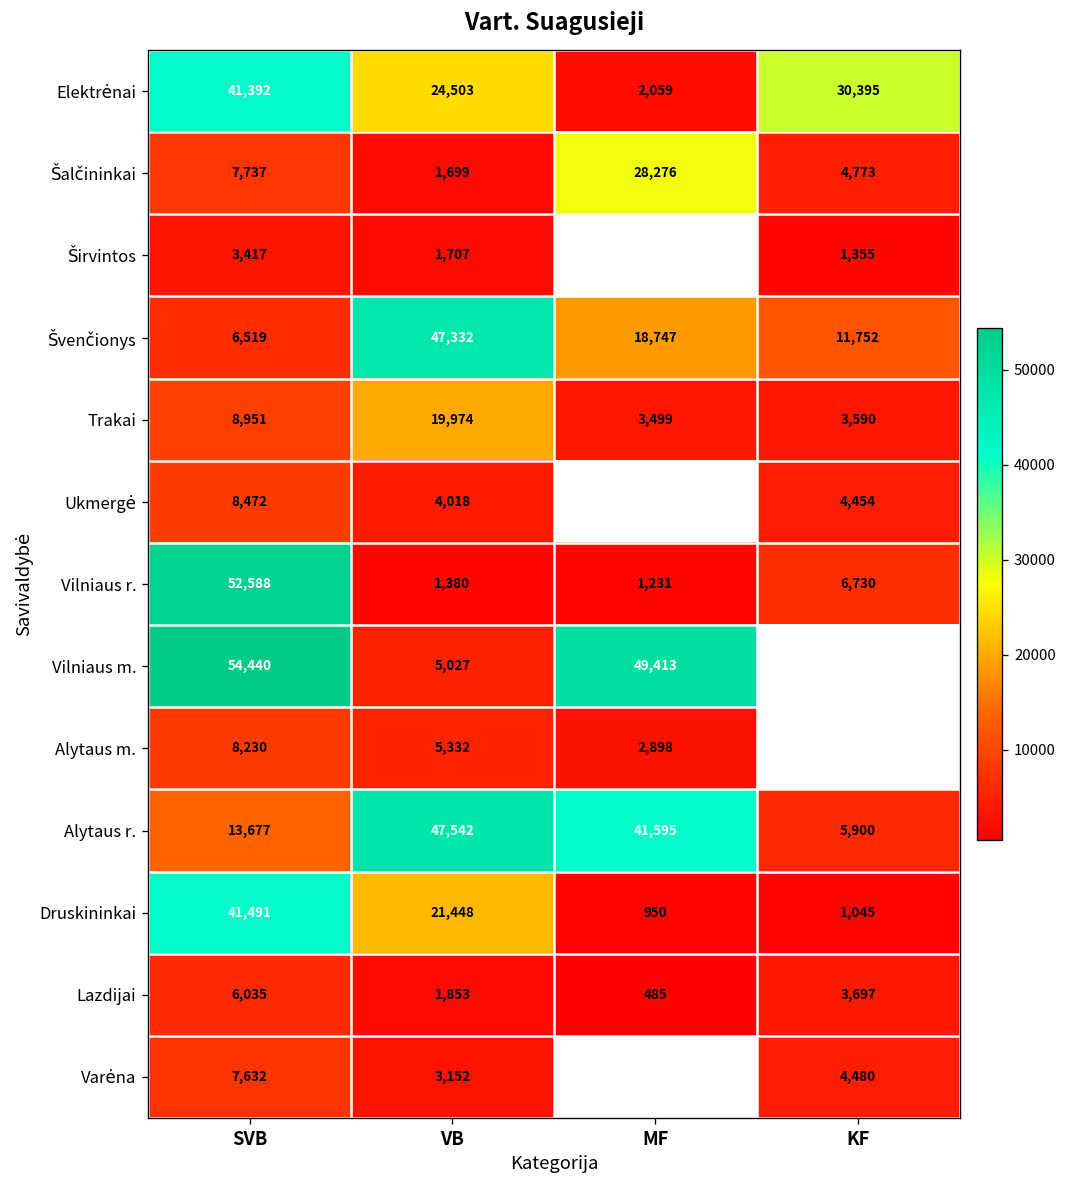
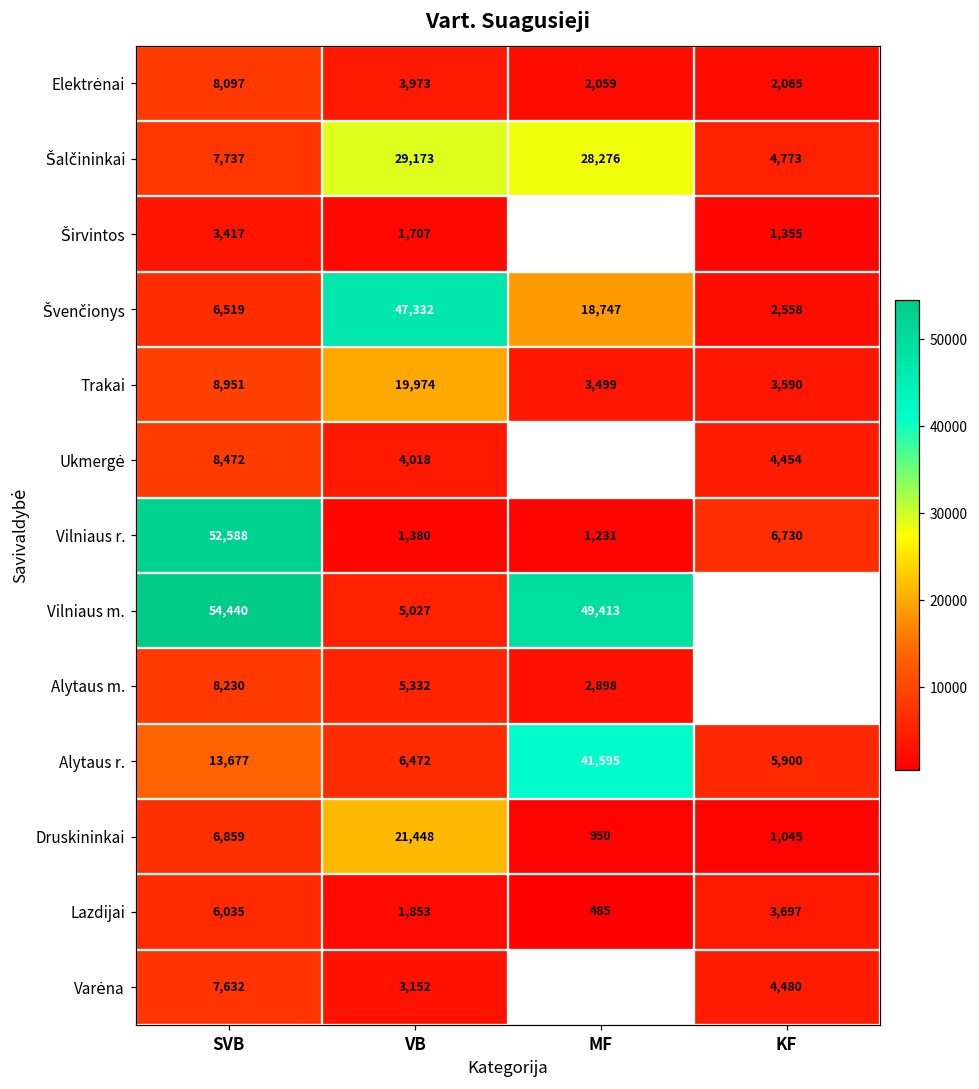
Elektrėnai, SVB: 41,392 -> 8,097
Elektrėnai, VB: 24,503 -> 3,973
Elektrėnai, KF: 30,395 -> 2,065
Šalčininkai, VB: 1,699 -> 29,173
Švenčionys, KF: 11,752 -> 2,558
Alytaus r., VB: 47,542 -> 6,472
Druskininkai, SVB: 41,491 -> 6,859
